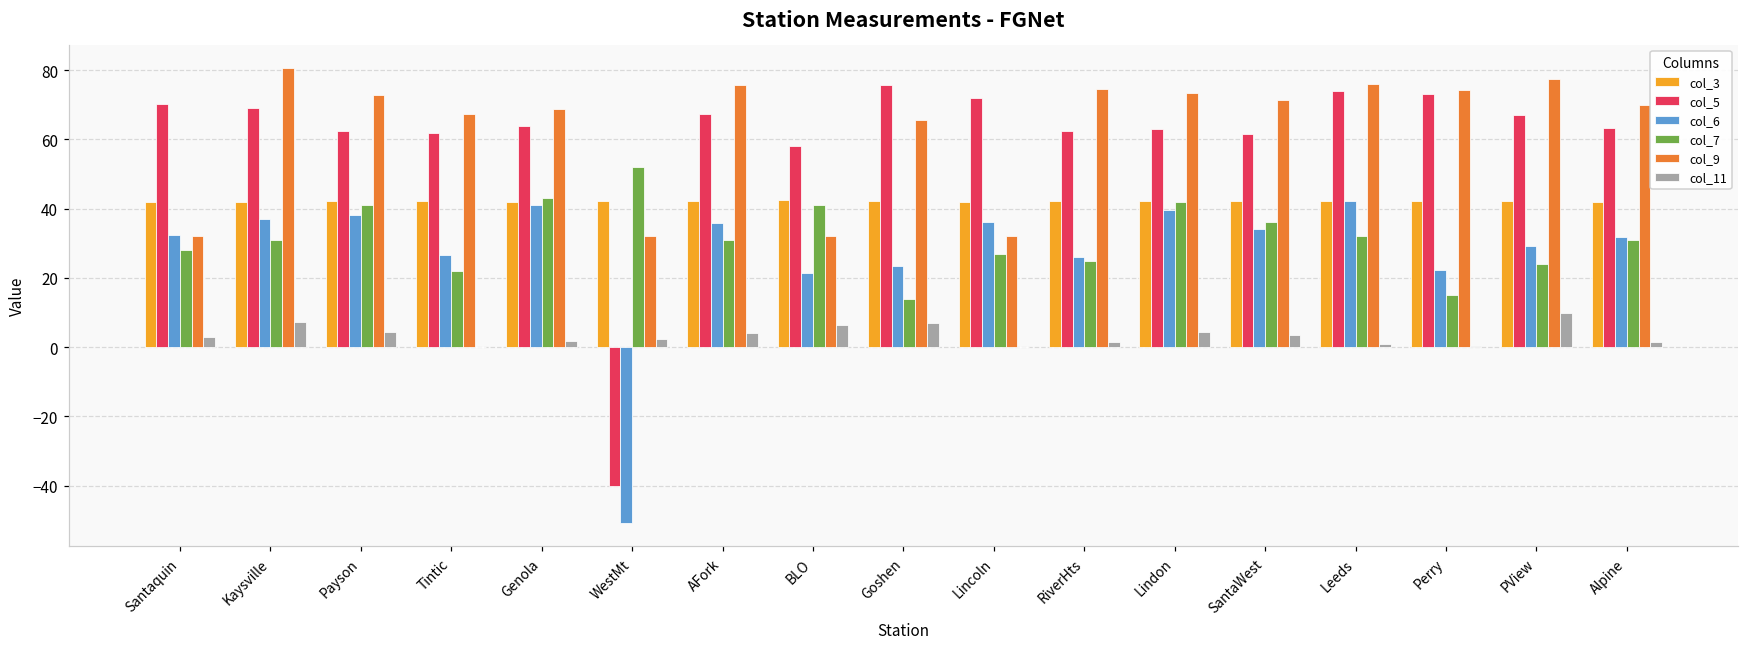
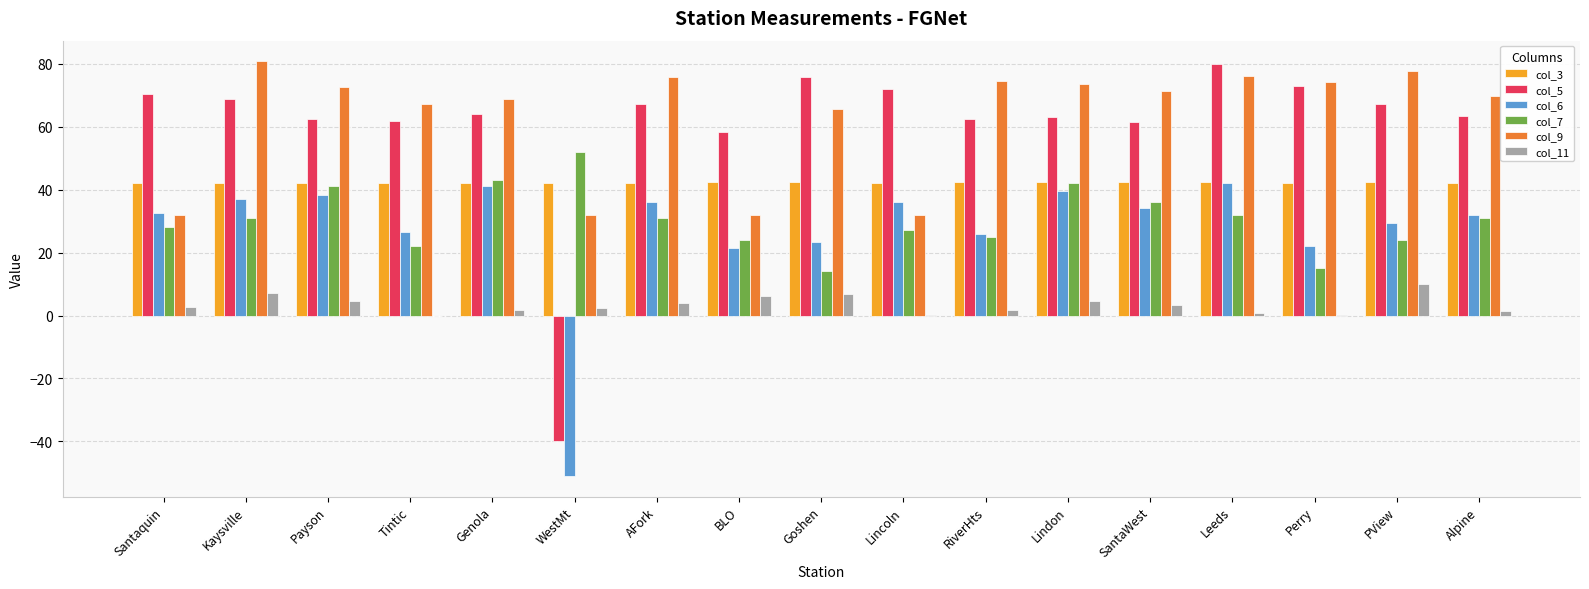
col_7, BLO: 41 -> 24
col_5, Leeds: 74 -> 80
